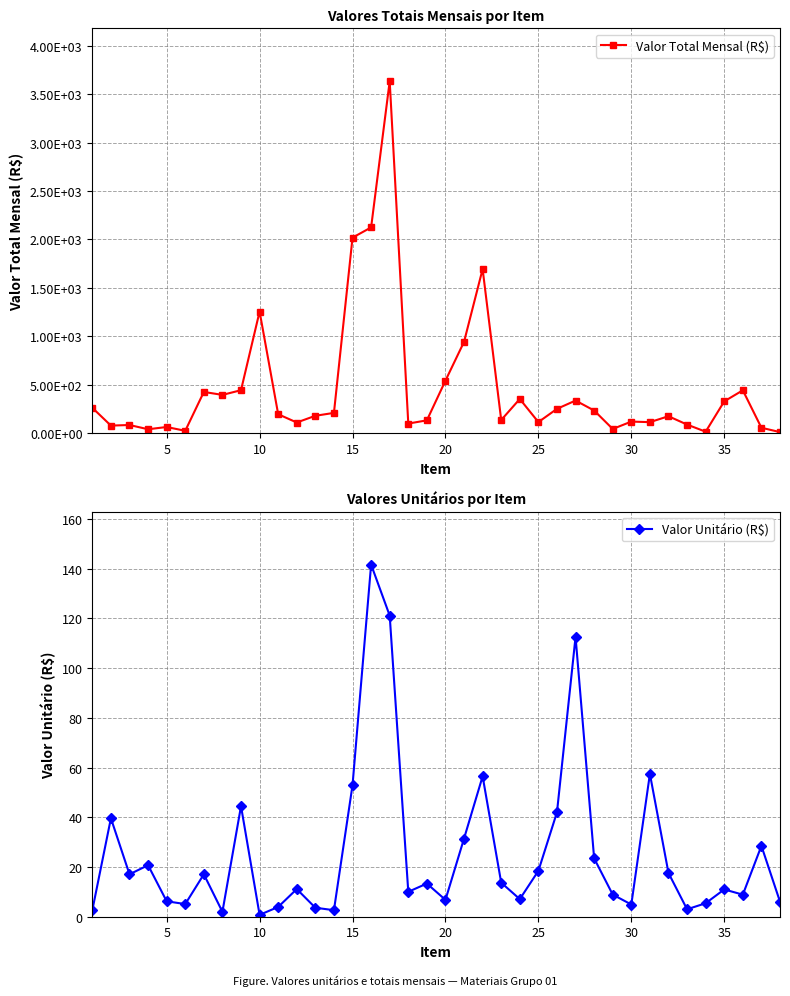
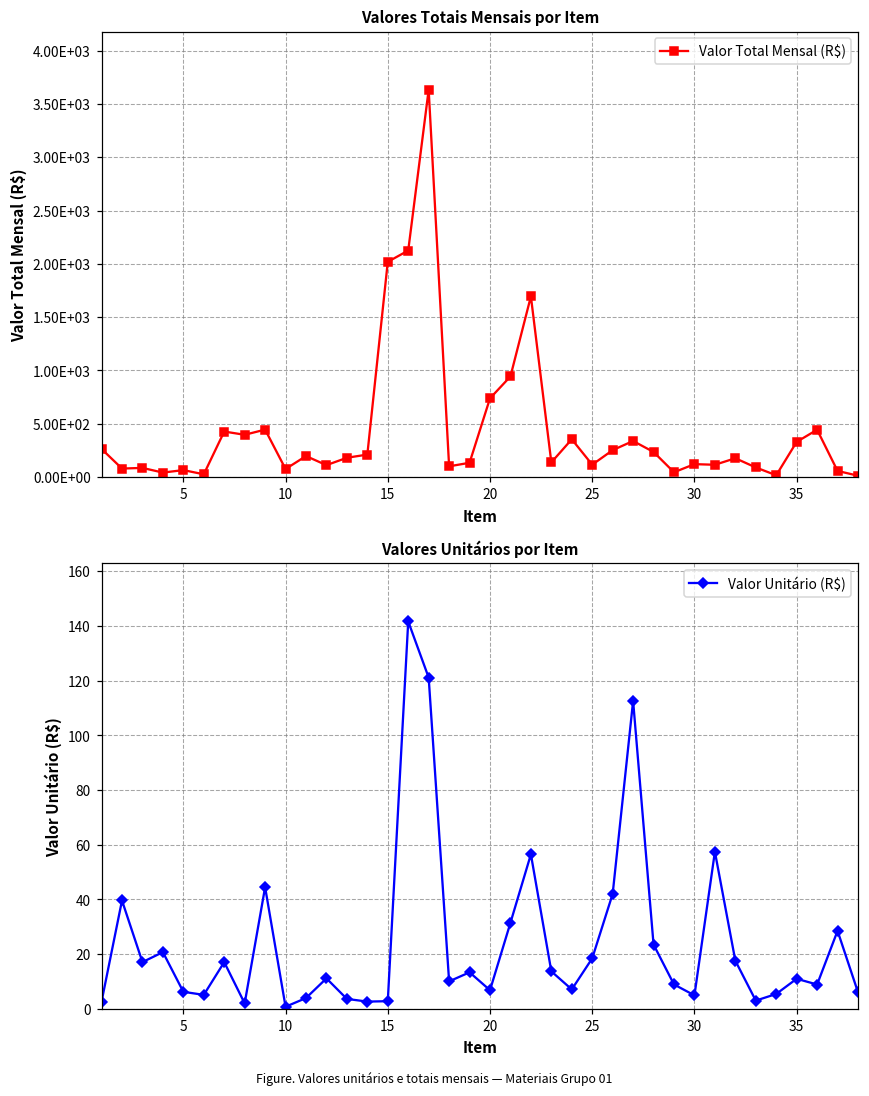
Valores Totais Mensais por Item, 10: 1300 -> 100
Valores Totais Mensais por Item, 20: 500 -> 700
Valores Unitários por Item, 15: 53 -> 3
